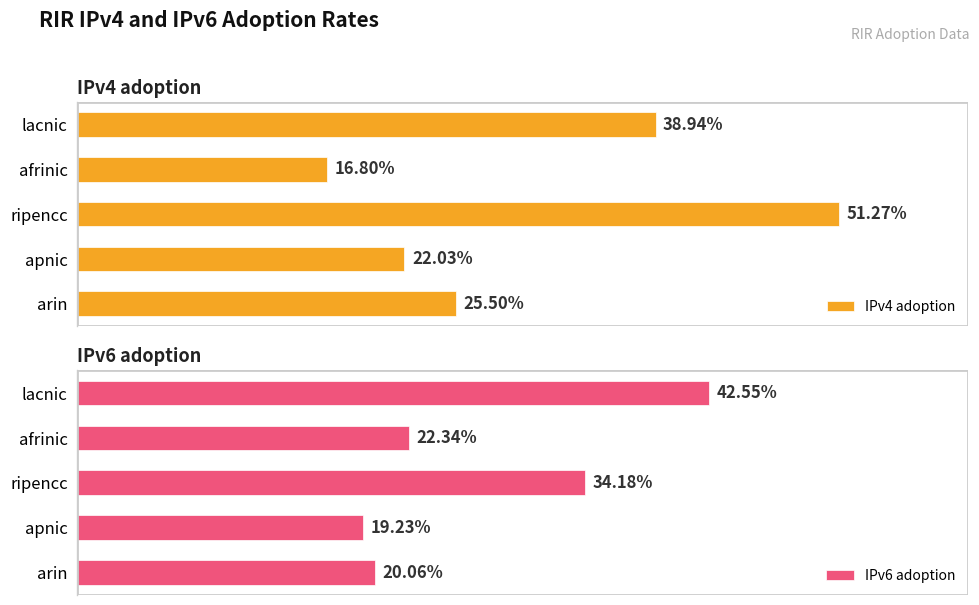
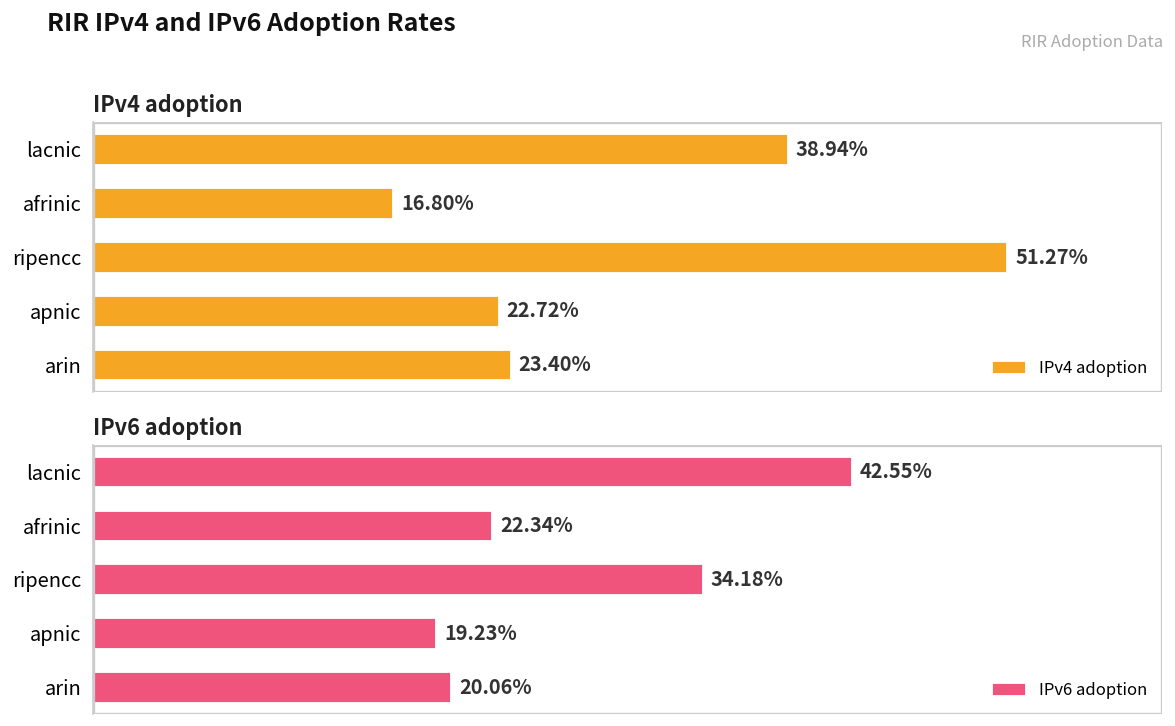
IPv4 adoption, apnic: 22.03% -> 22.72%
IPv4 adoption, arin: 25.50% -> 23.40%
